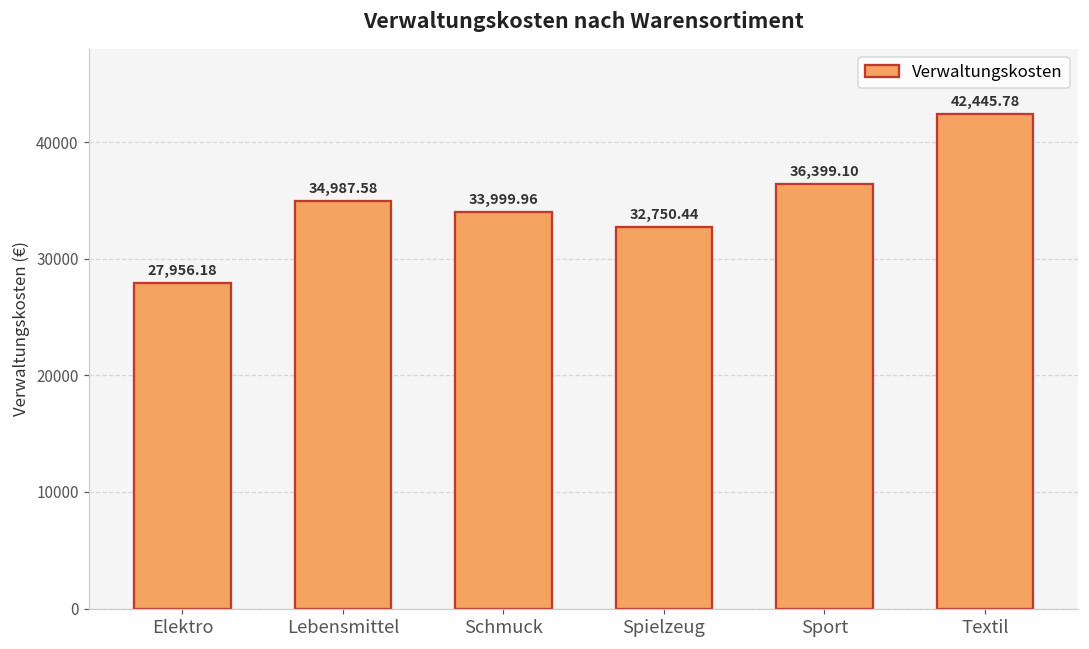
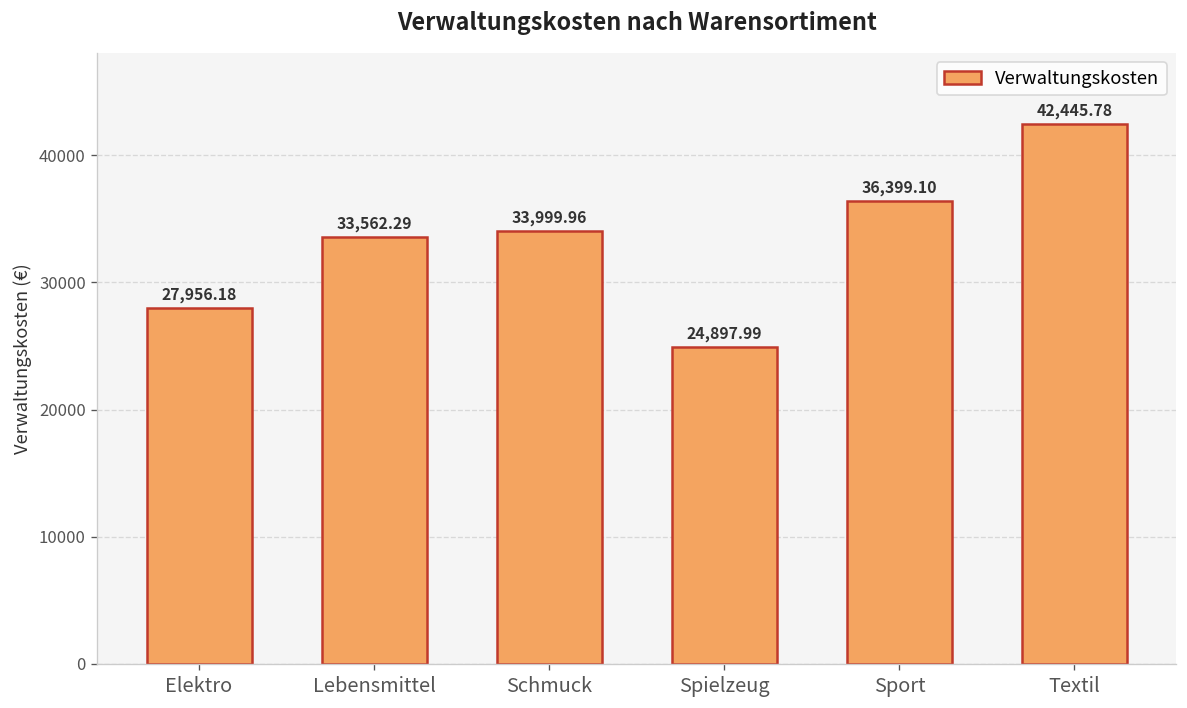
Lebensmittel: 34,987.58 -> 33,562.29
Spielzeug: 32,750.44 -> 24,897.99
